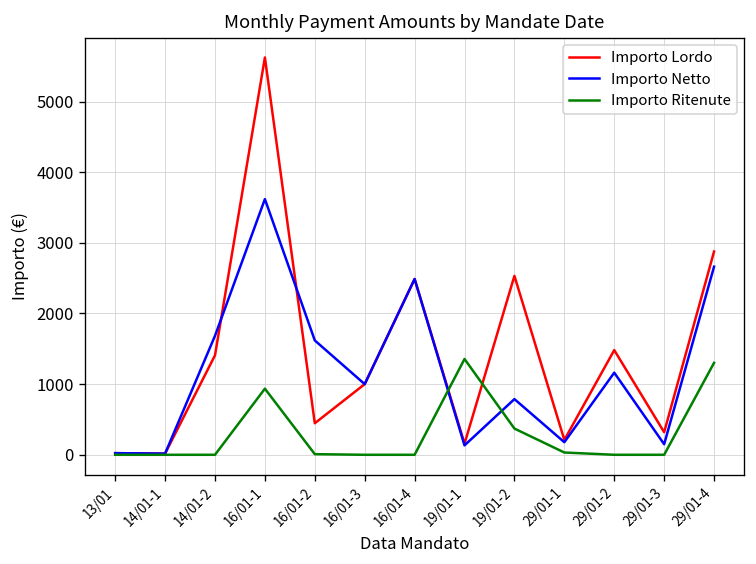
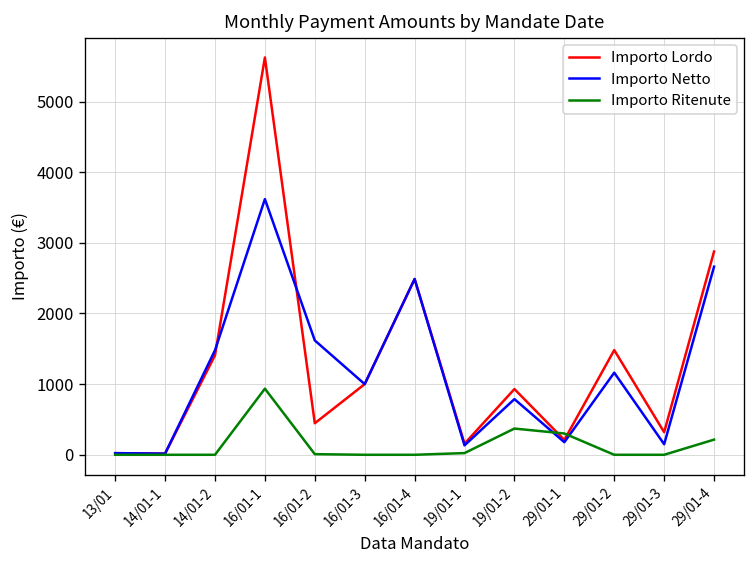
Importo Netto, 14/01-2: 1700 -> 1500
Importo Ritenute, 19/01-1: 1400 -> 0
Importo Lordo, 19/01-2: 2500 -> 900
Importo Ritenute, 29/01-1: 0 -> 300
Importo Ritenute, 29/01-4: 1300 -> 200
